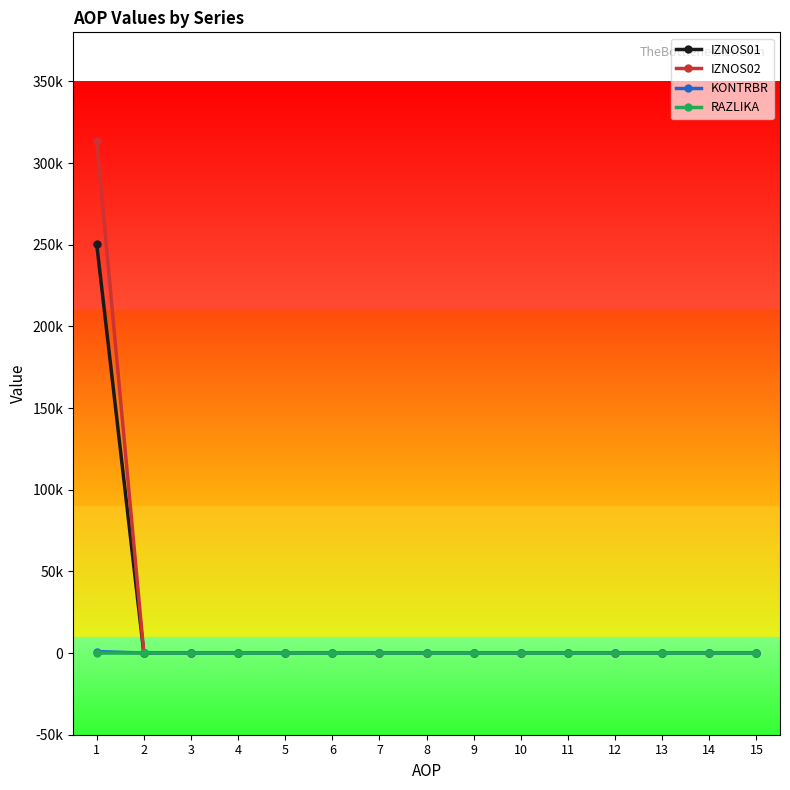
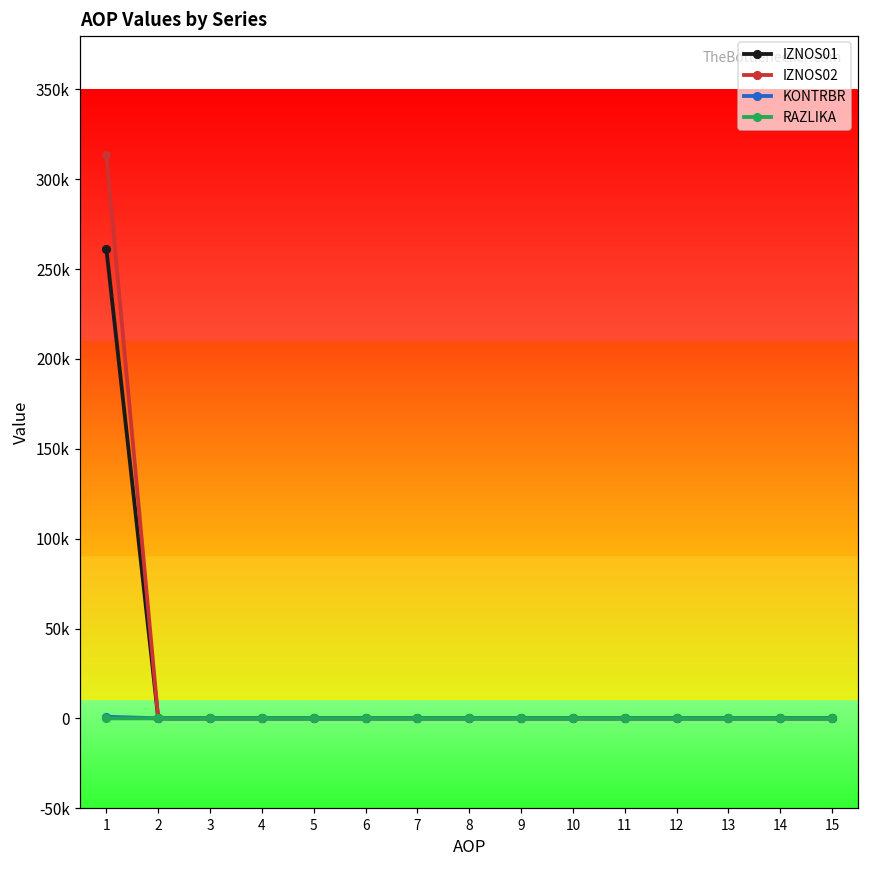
IZNOS01, 1: 250000 -> 261000
